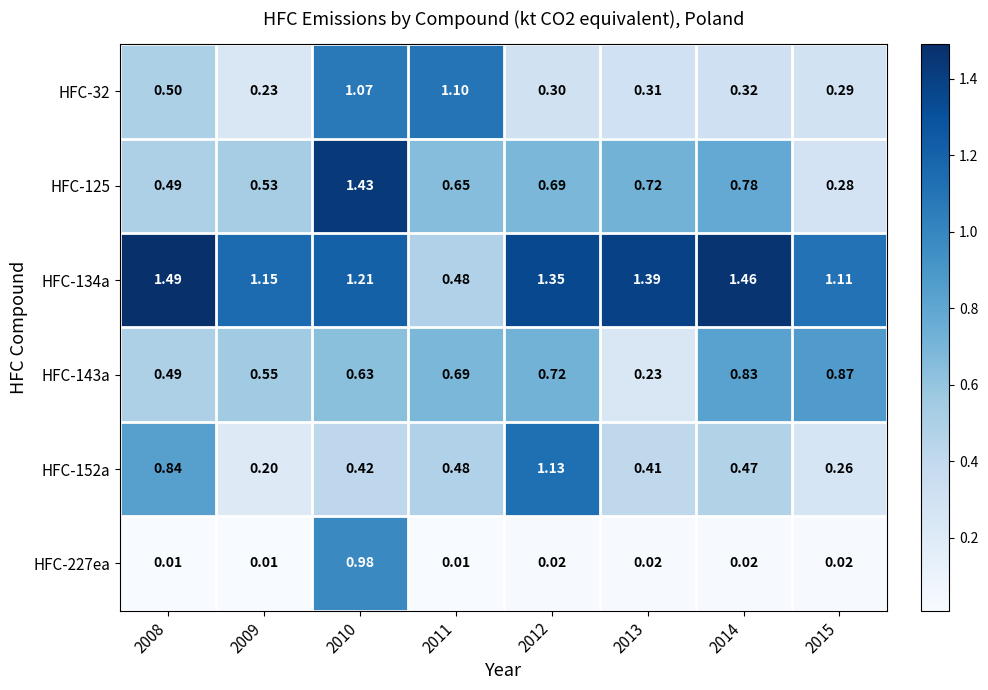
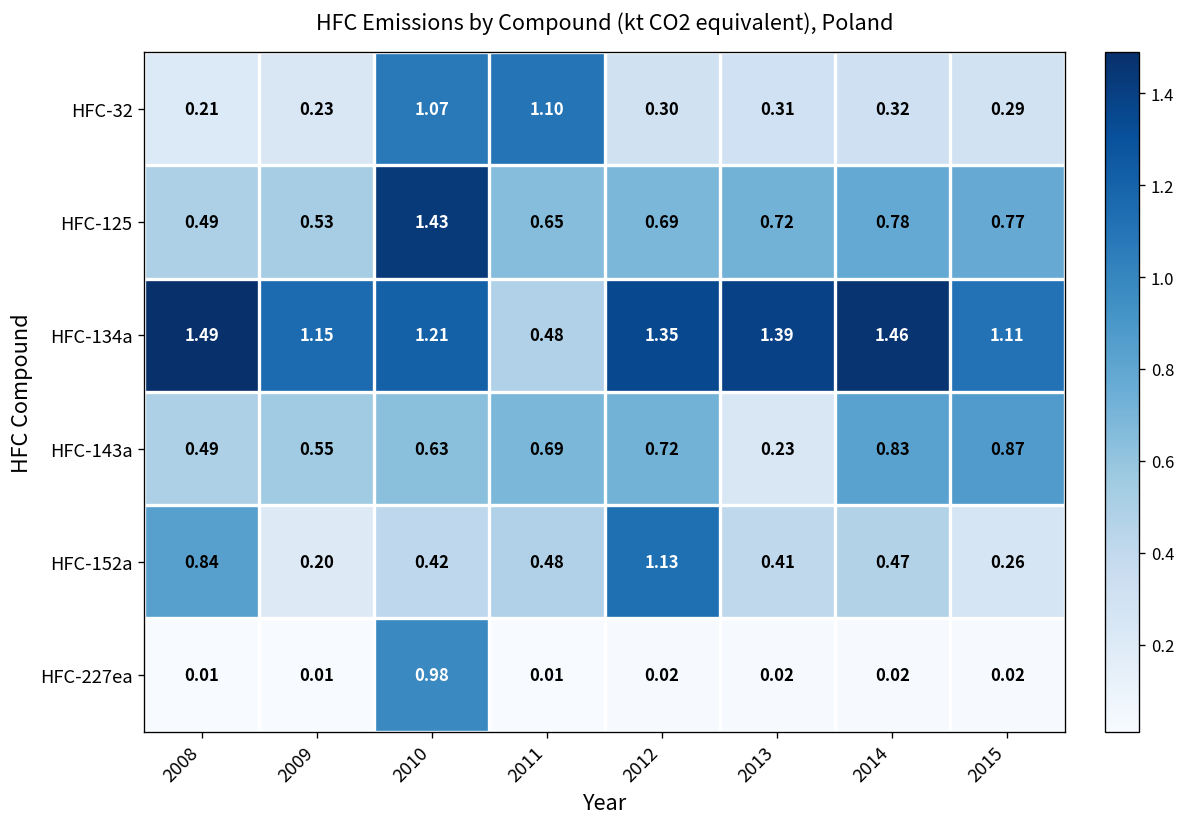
HFC-32, 2008: 0.50 -> 0.21
HFC-125, 2015: 0.28 -> 0.77
